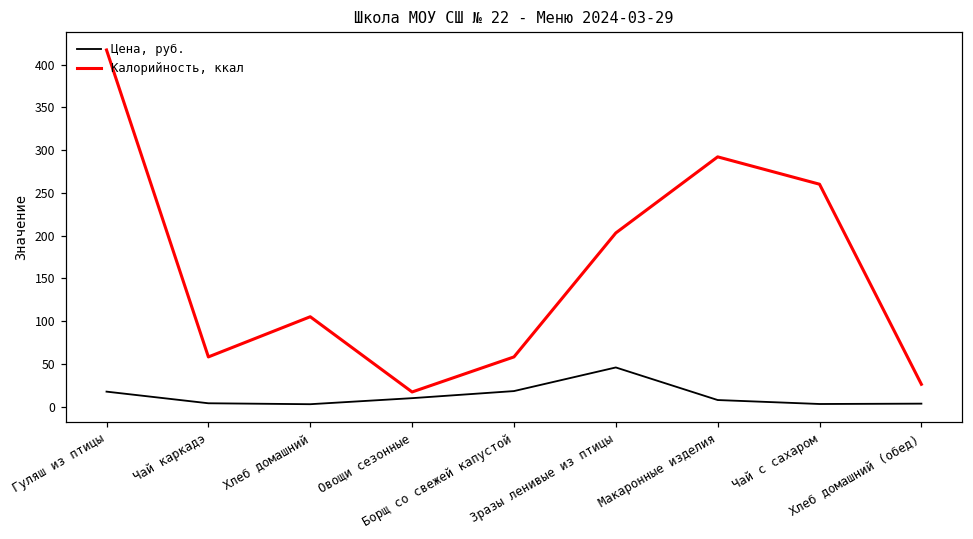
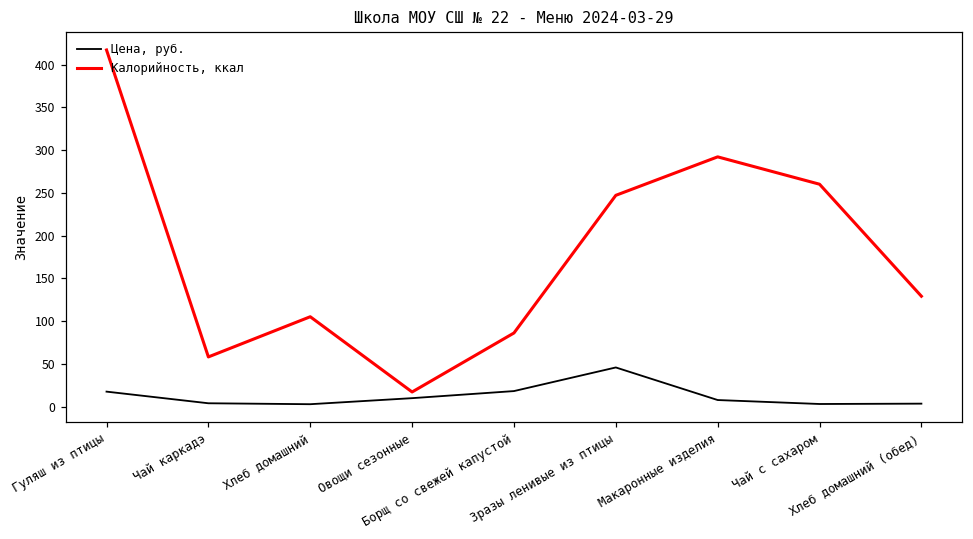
Калорийность, ккал, Борщ со свежей капустой: 60 -> 90
Калорийность, ккал, Зразы ленивые из птицы: 200 -> 250
Калорийность, ккал, Хлеб домашний (обед): 30 -> 130
